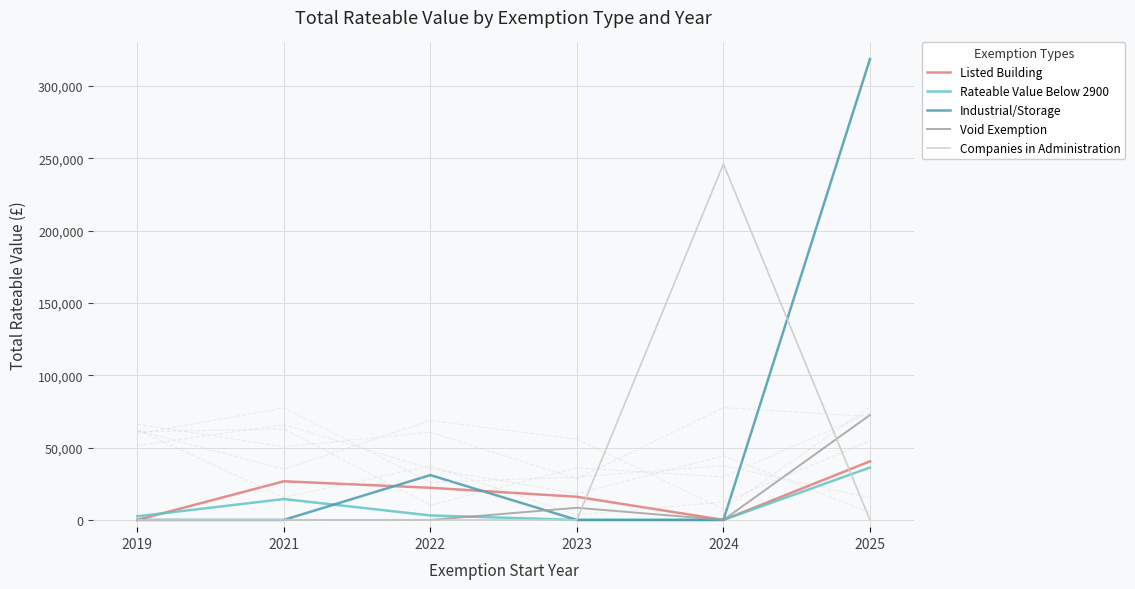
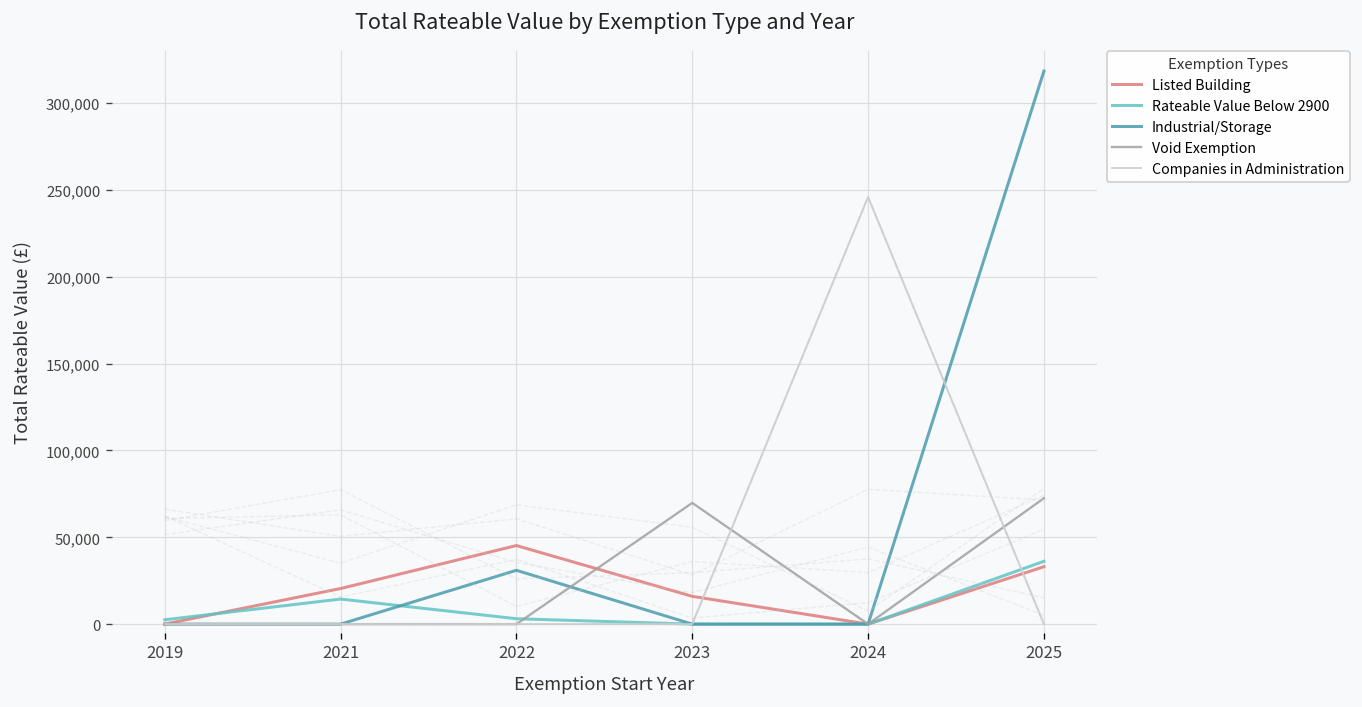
Listed Building, 2021: 27,000 -> 21,000
Listed Building, 2022: 22,000 -> 45,000
Void Exemption, 2023: 8,000 -> 70,000
Listed Building, 2025: 41,000 -> 33,000
